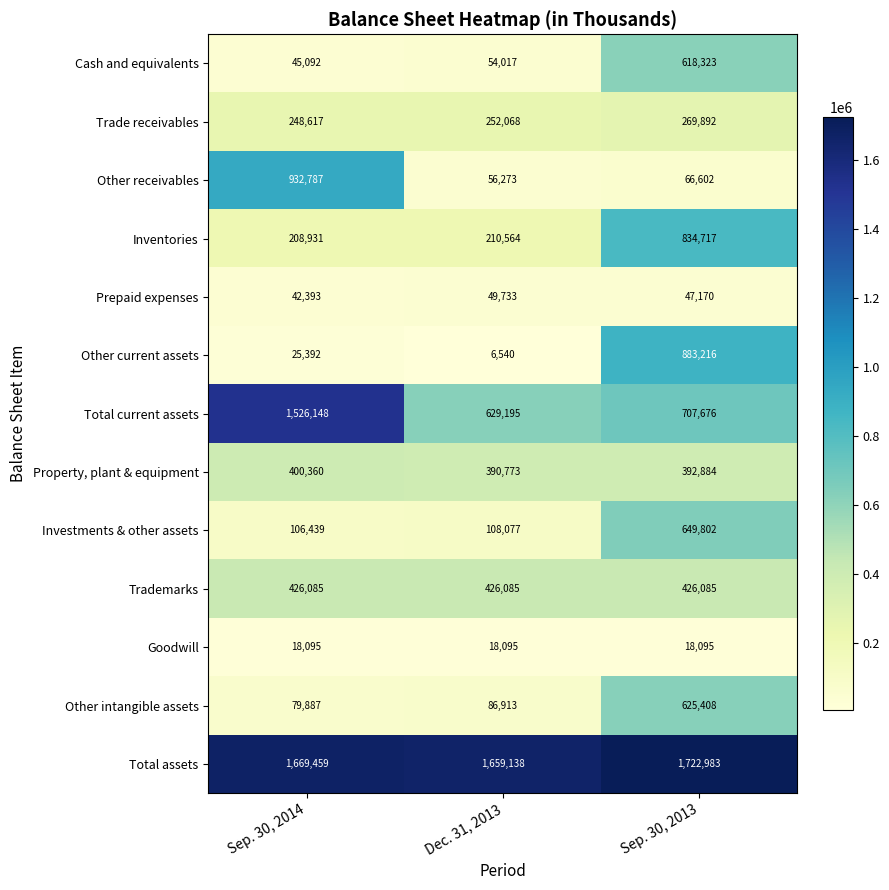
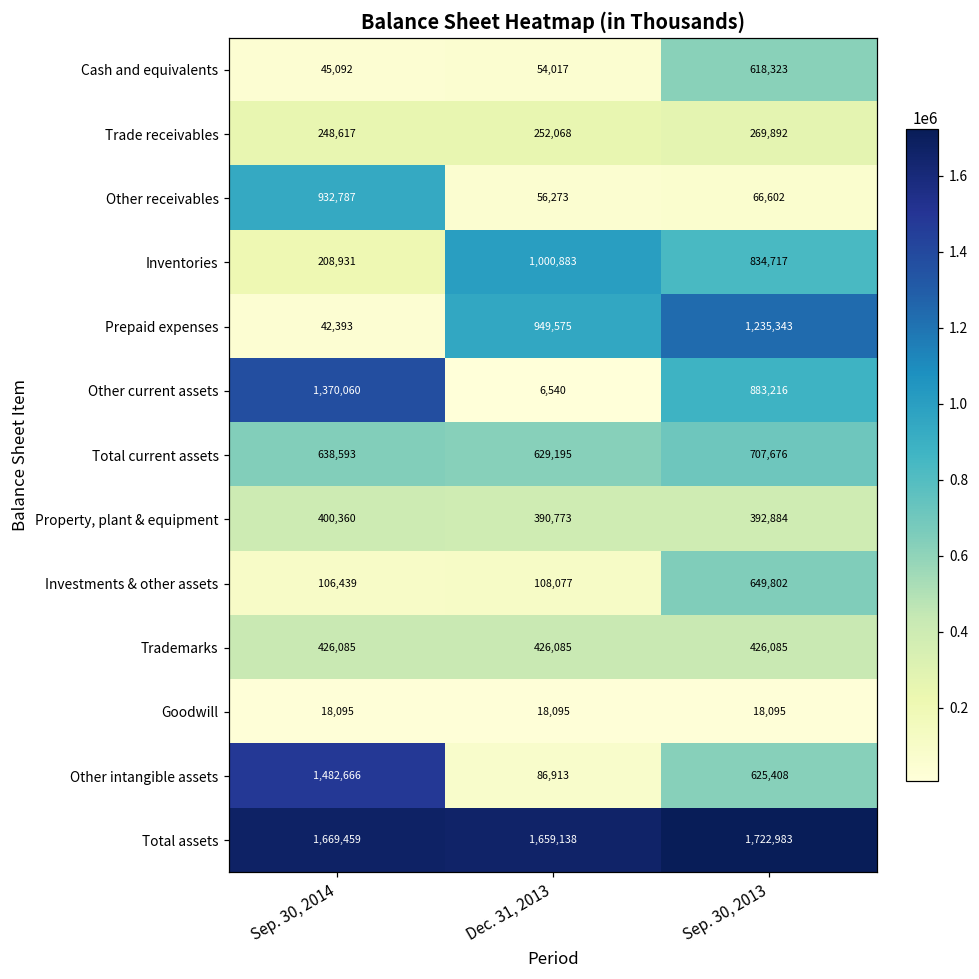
Inventories, Dec. 31, 2013: 210,564 -> 1,000,883
Prepaid expenses, Dec. 31, 2013: 49,733 -> 949,575
Prepaid expenses, Sep. 30, 2013: 47,170 -> 1,235,343
Other current assets, Sep. 30, 2014: 25,392 -> 1,370,060
Total current assets, Sep. 30, 2014: 1,526,148 -> 638,593
Other intangible assets, Sep. 30, 2014: 79,887 -> 1,482,666
